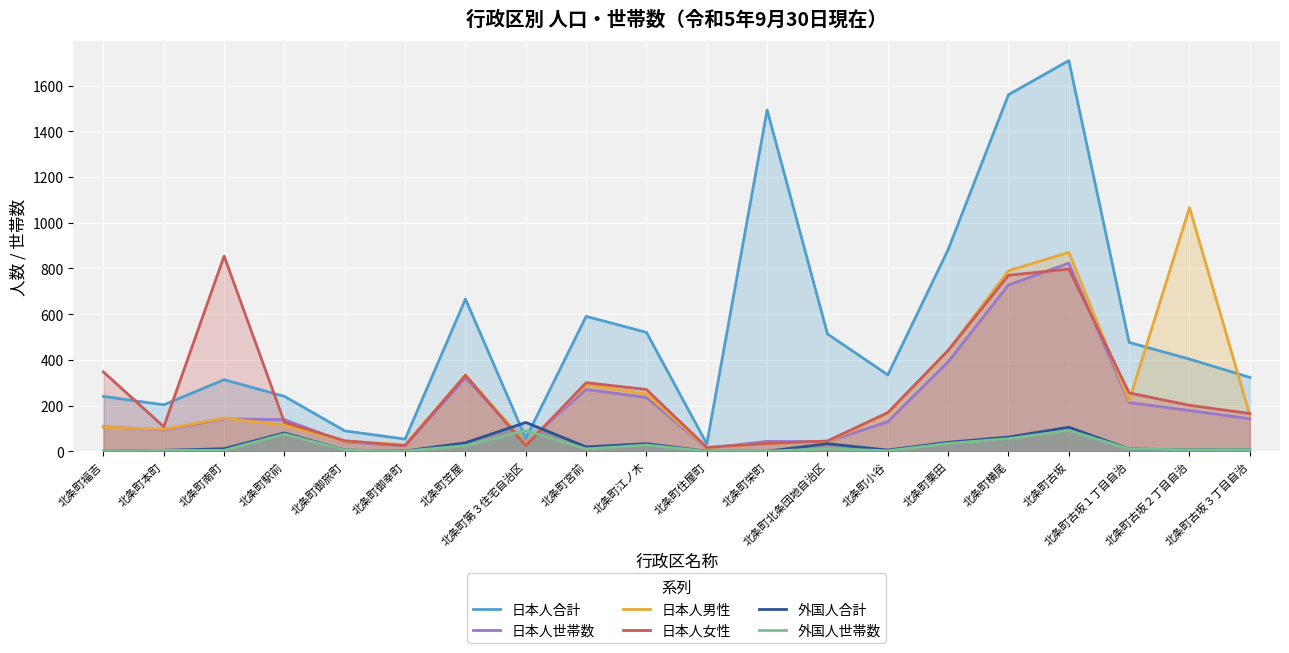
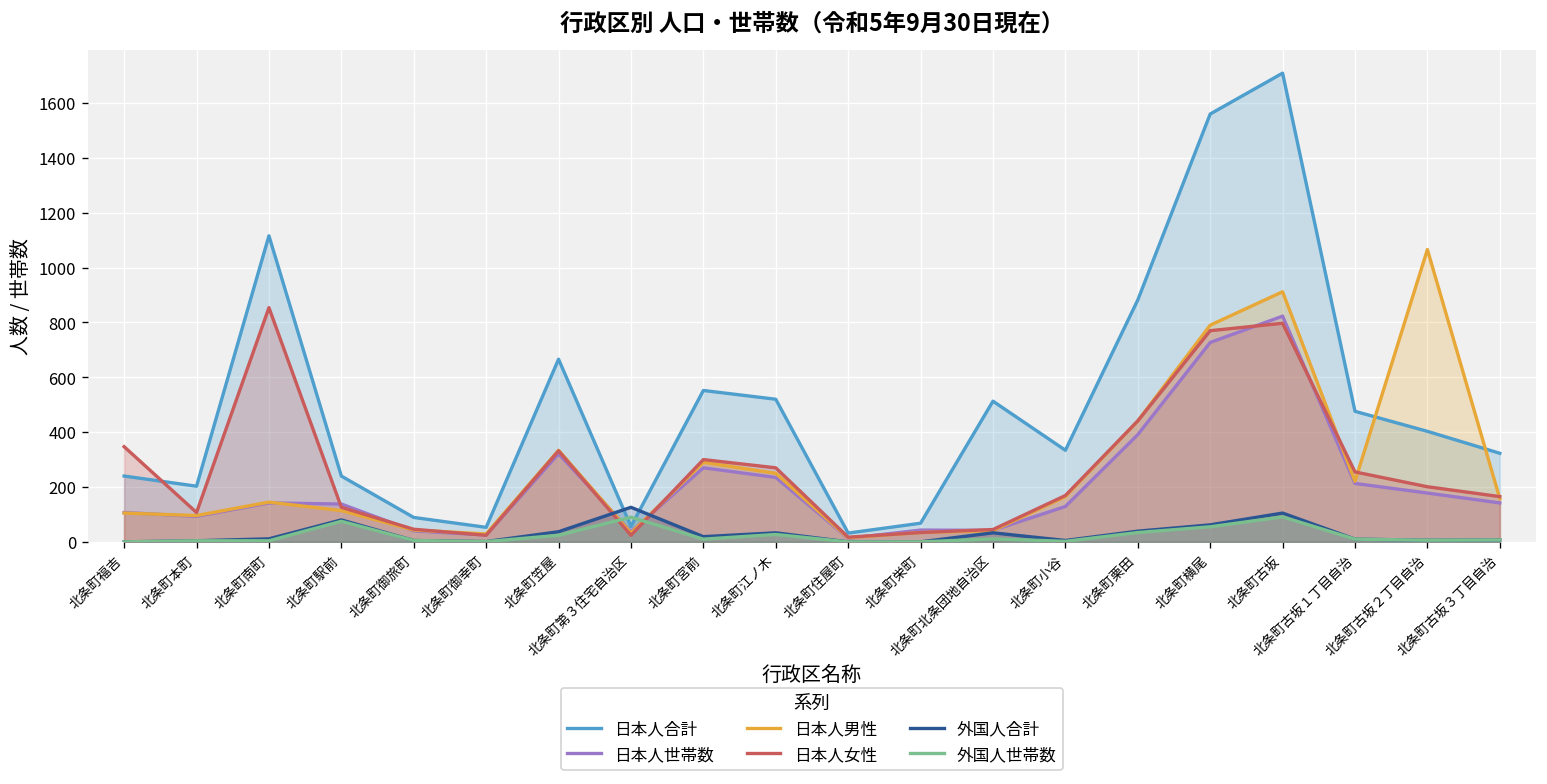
日本人合計, 北条町南町: 310 -> 1120
日本人合計, 北条町宮前: 590 -> 550
日本人合計, 北条町栄町: 1490 -> 70
日本人男性, 北条町古坂: 870 -> 910
